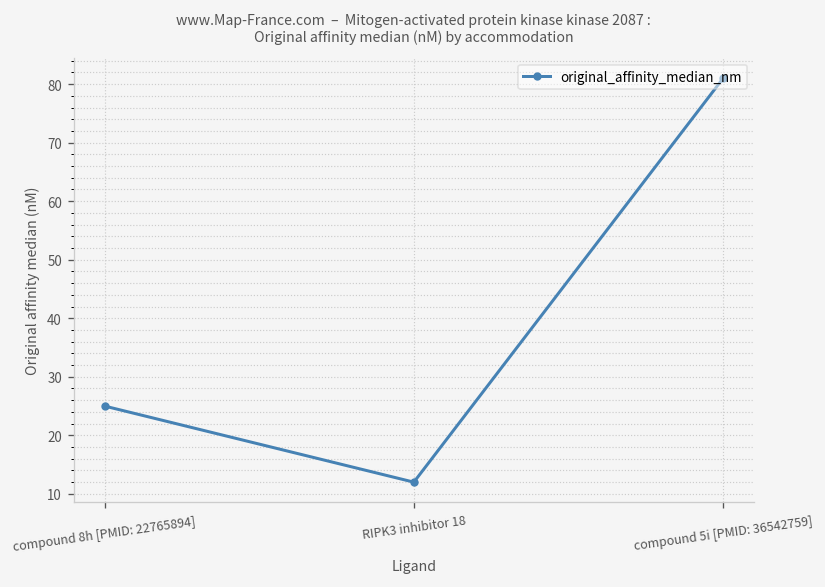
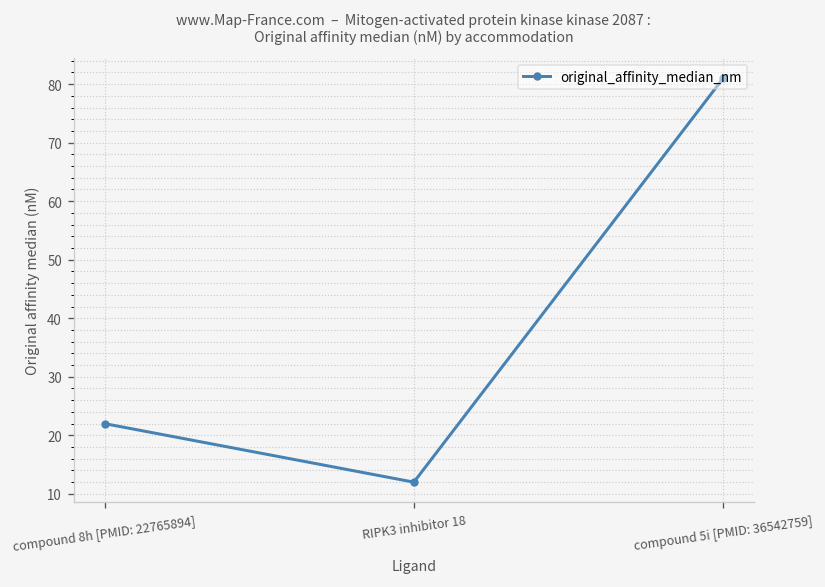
compound 8h [PMID: 22765894]: 25 -> 22
